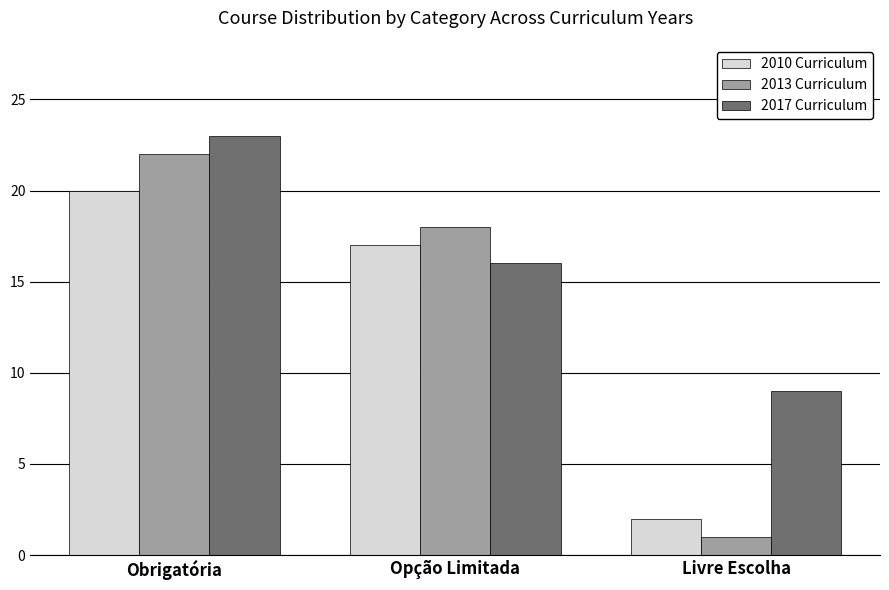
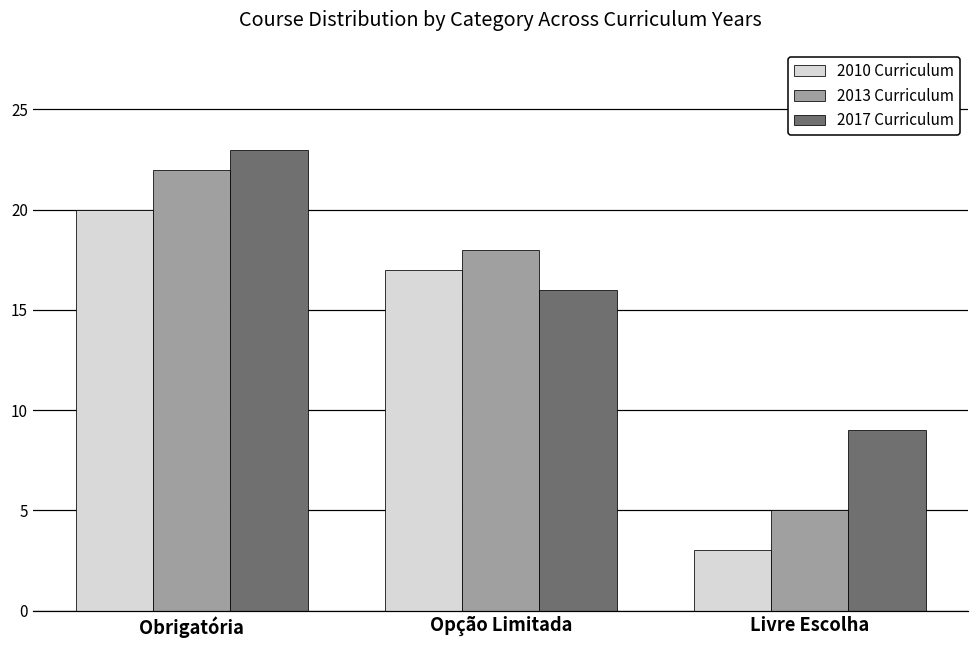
2010 Curriculum, Livre Escolha: 2 -> 3
2013 Curriculum, Livre Escolha: 1 -> 5
